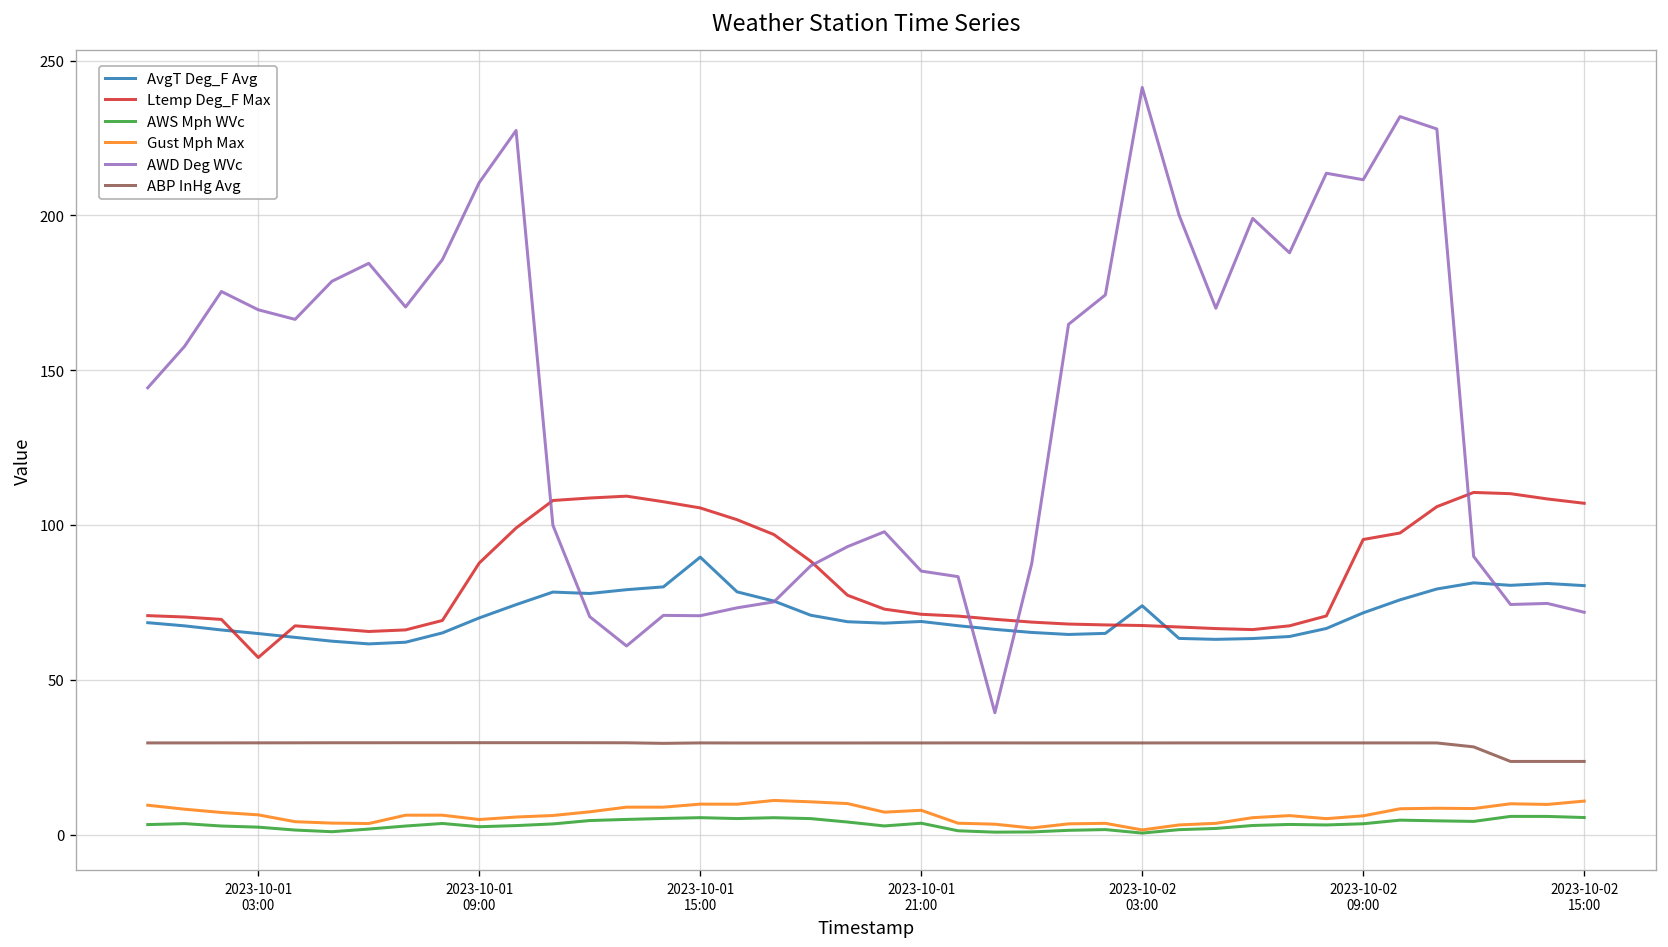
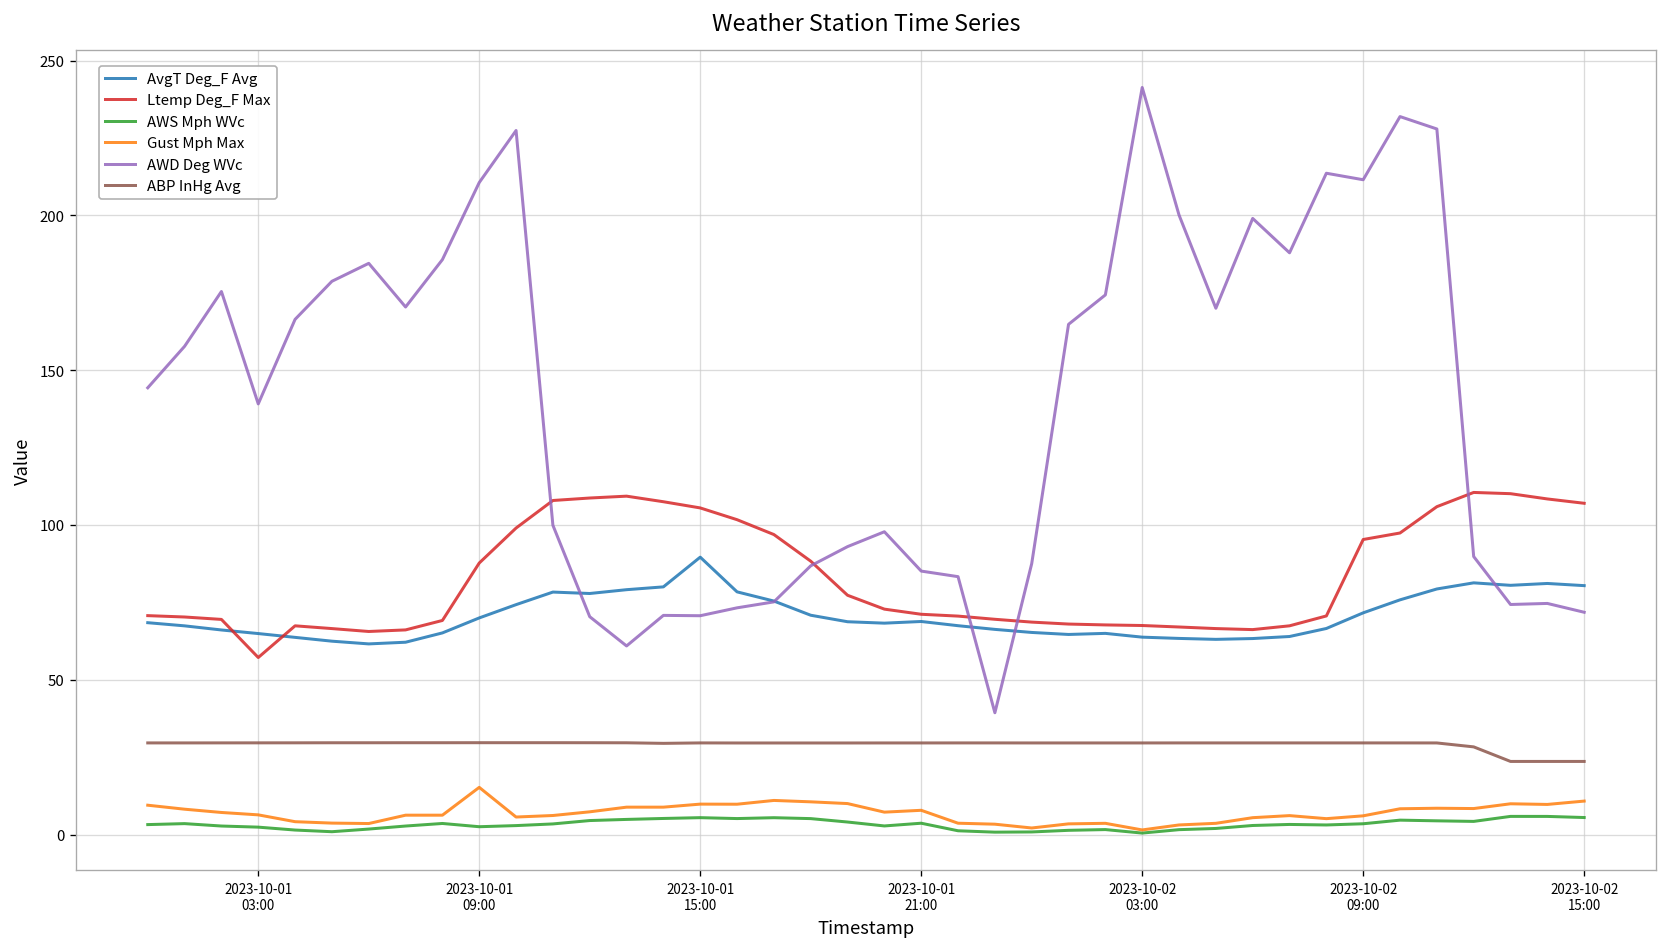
AWD Deg WVc, 2023-10-01 03:00: 170 -> 139
Gust Mph Max, 2023-10-01 09:00: 5 -> 15
AvgT Deg_F Avg, 2023-10-02 03:00: 74 -> 64
